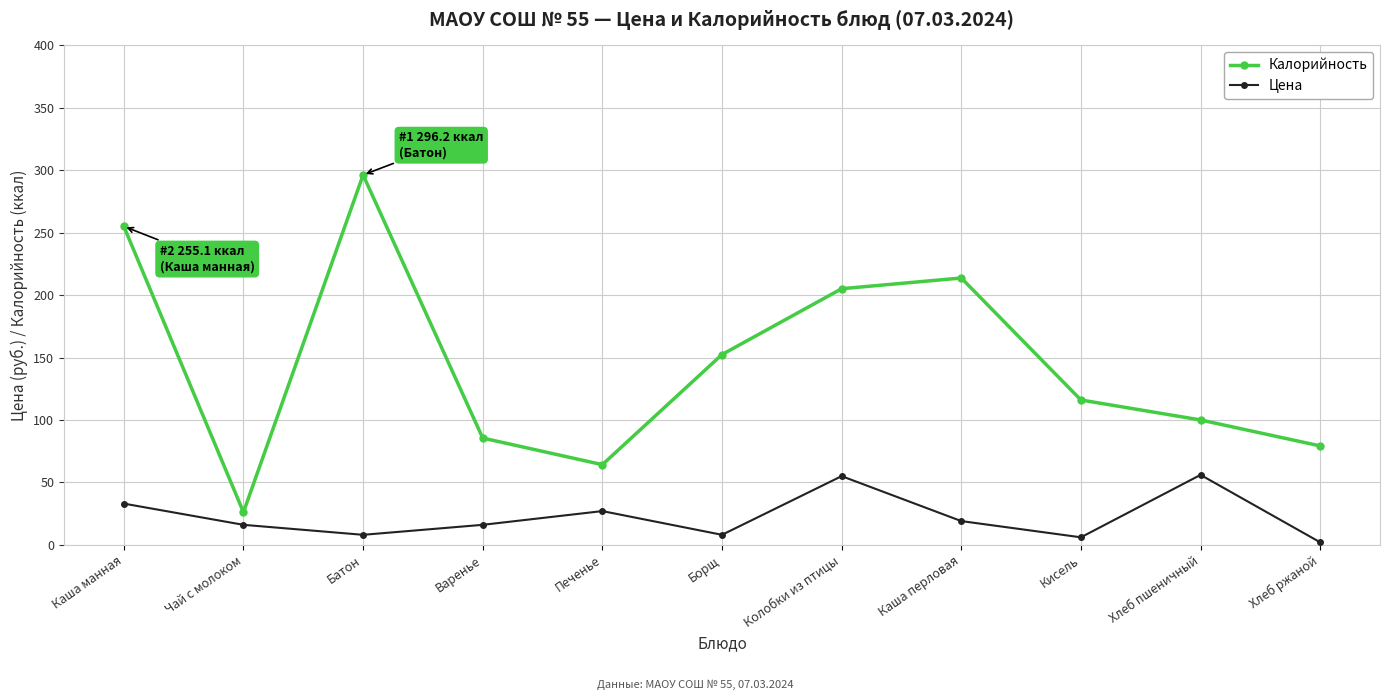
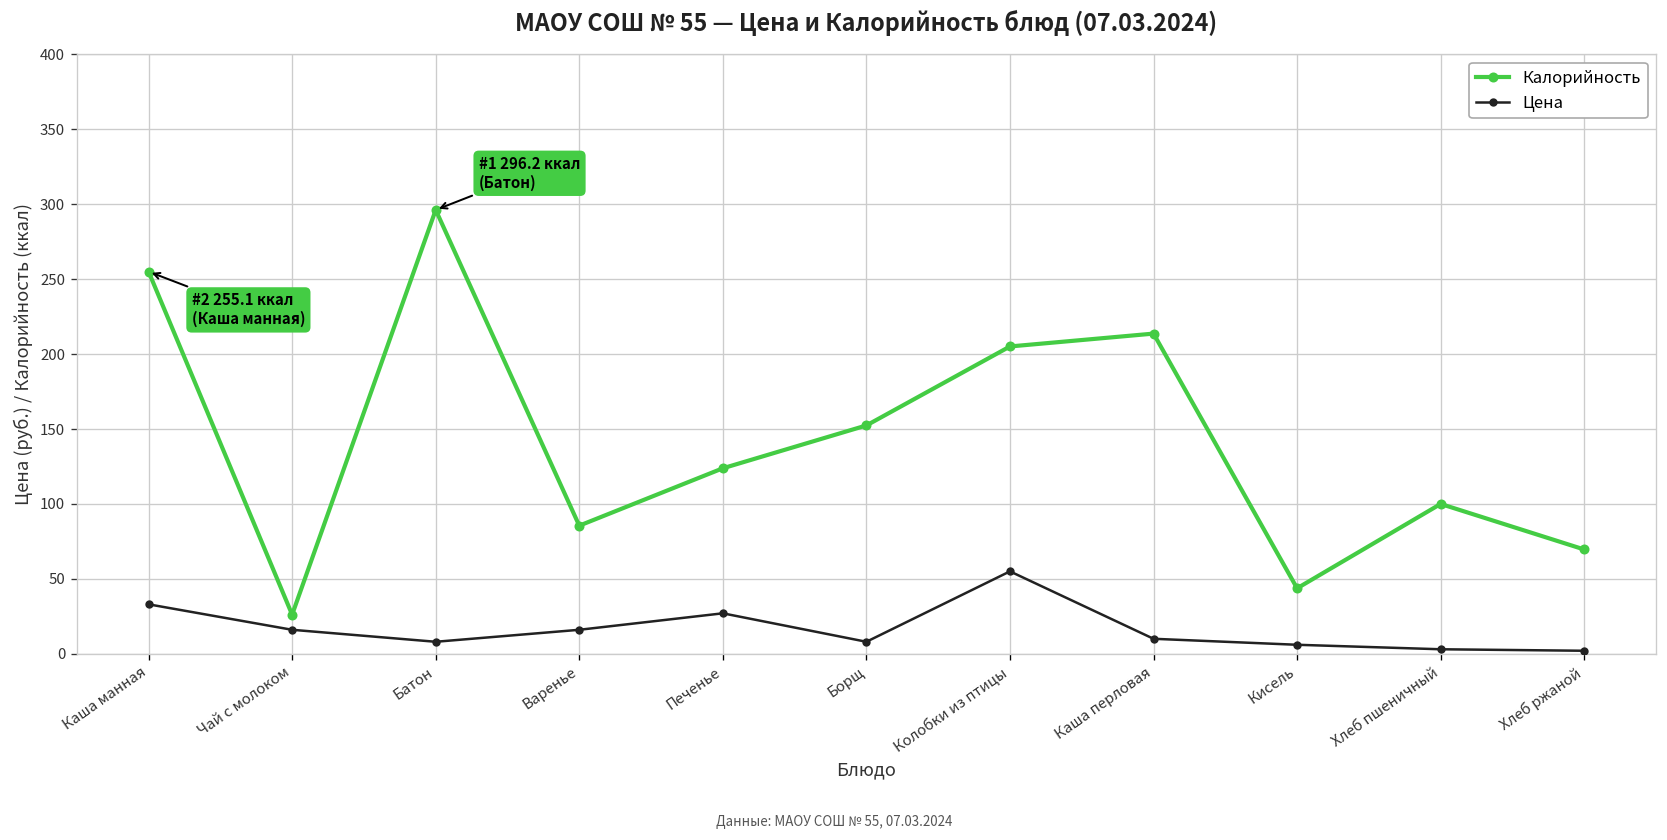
Калорийность, Печенье: 64 -> 124
Цена, Каша перловая: 19 -> 10
Калорийность, Кисель: 116 -> 44
Цена, Хлеб пшеничный: 56 -> 3
Калорийность, Хлеб ржаной: 79 -> 70
